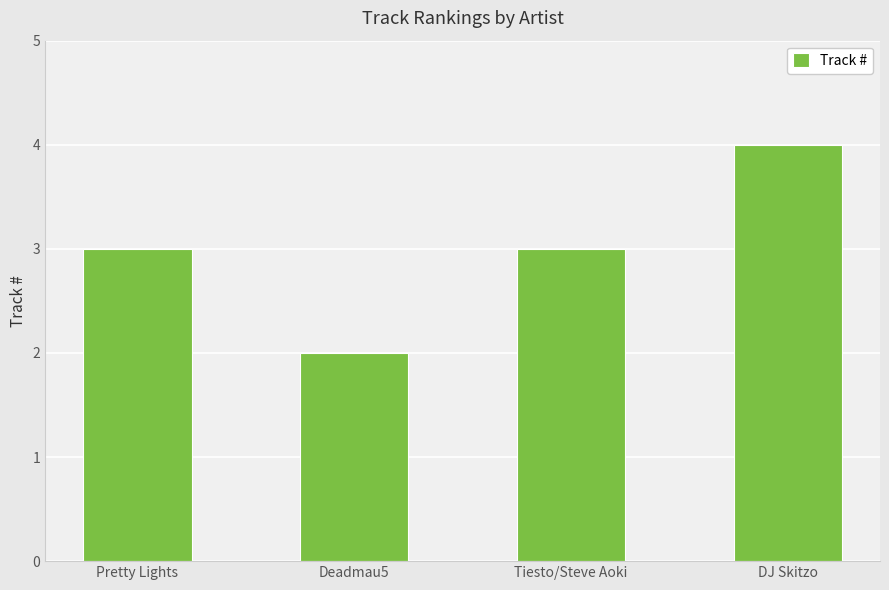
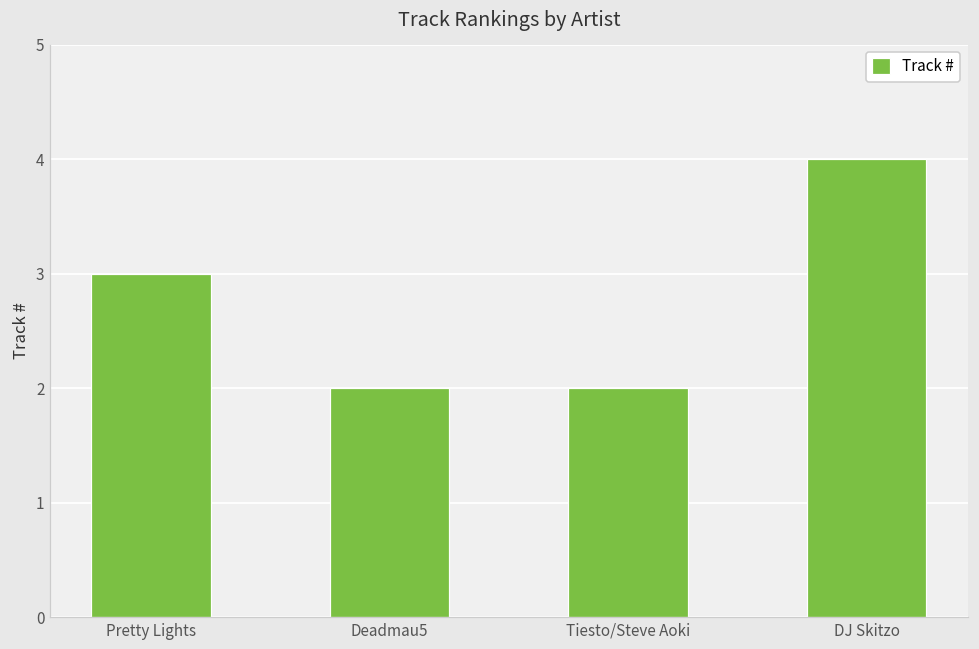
Tiesto/Steve Aoki: 3 -> 2
